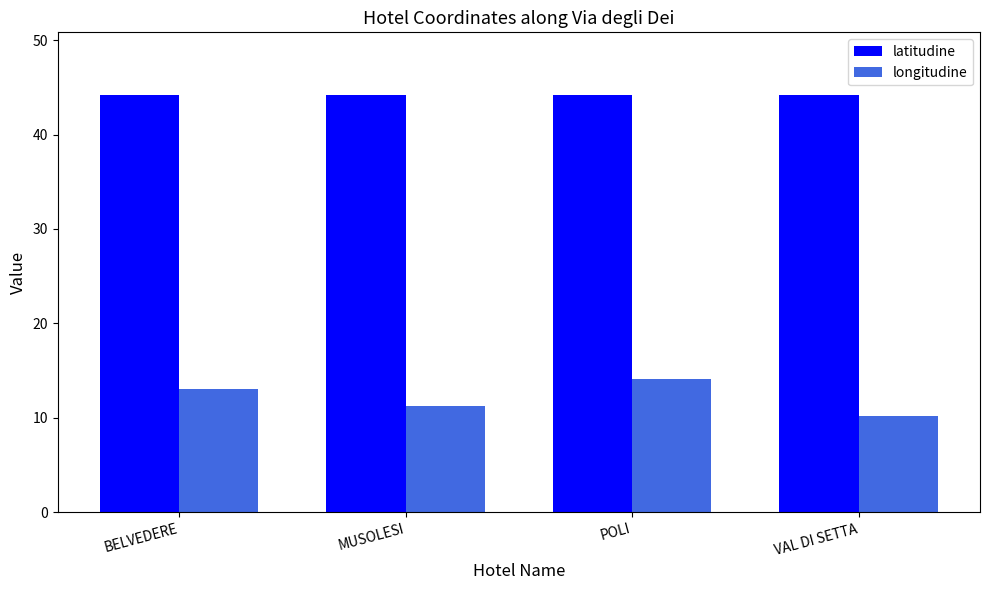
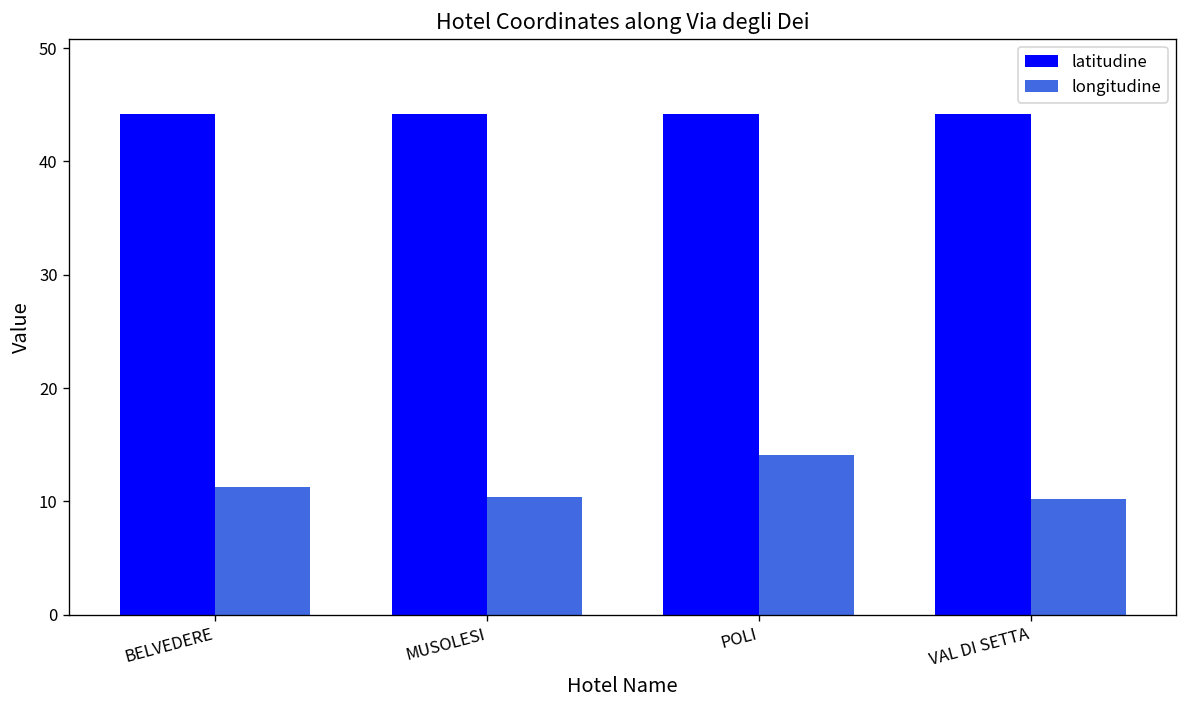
longitudine, BELVEDERE: 13 -> 11
longitudine, MUSOLESI: 11 -> 10
